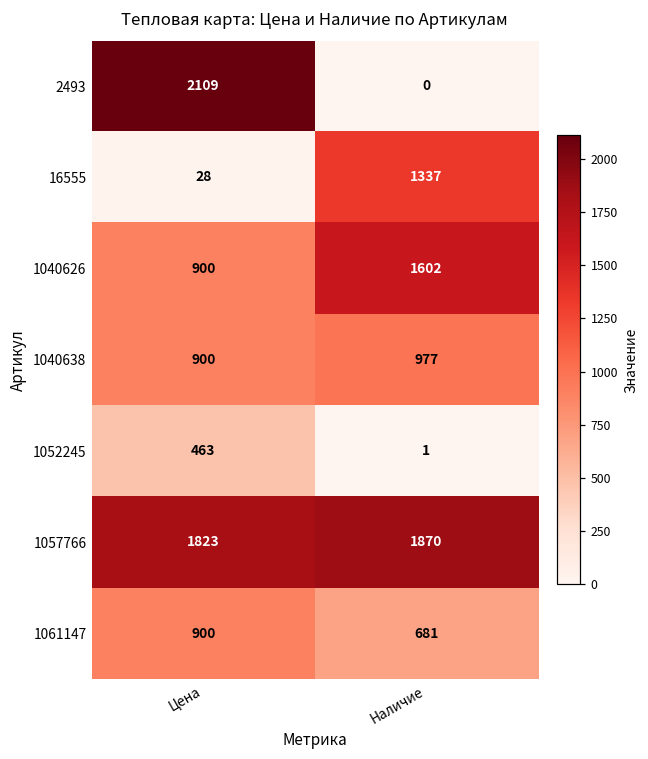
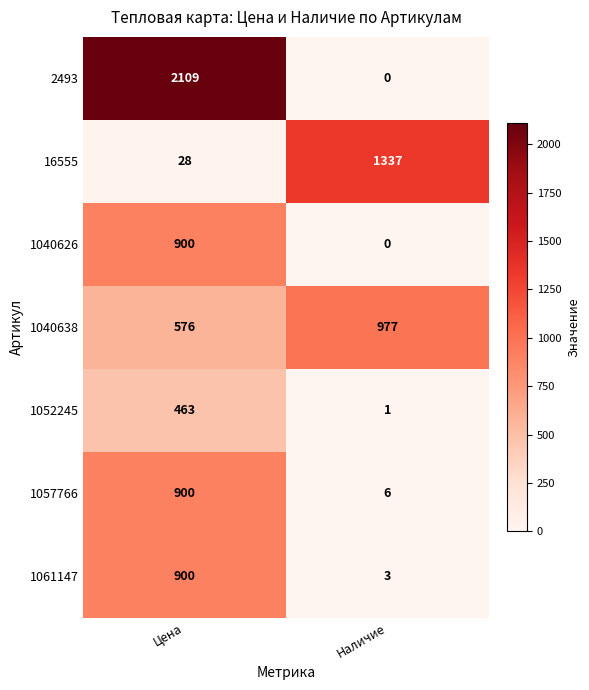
1040626, Наличие: 1602 -> 0
1040638, Цена: 900 -> 576
1057766, Цена: 1823 -> 900
1057766, Наличие: 1870 -> 6
1061147, Наличие: 681 -> 3
